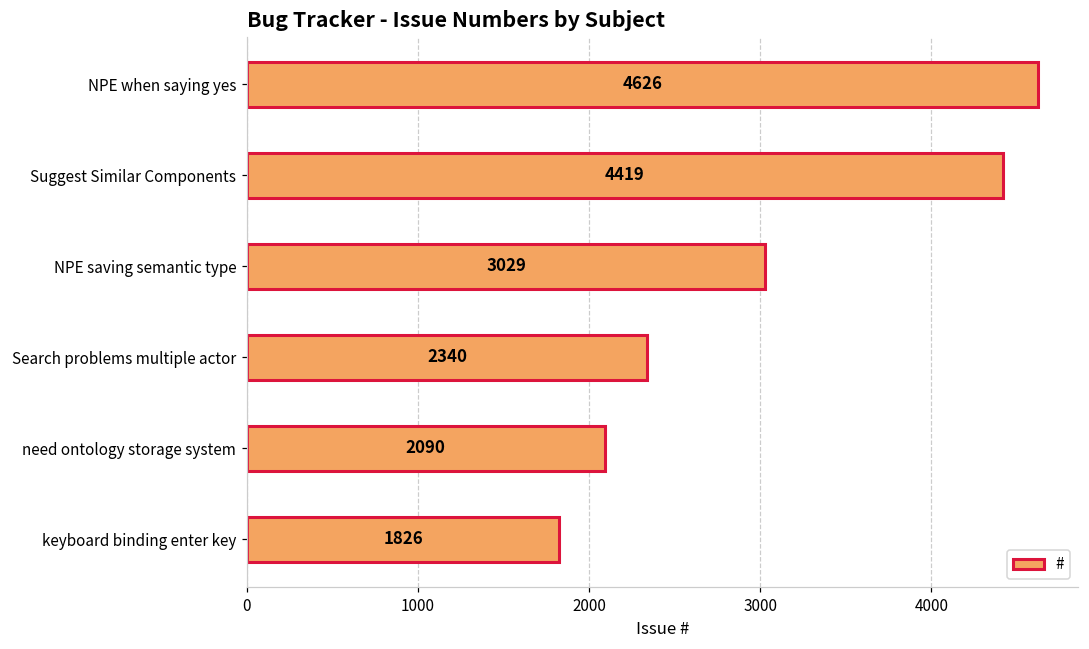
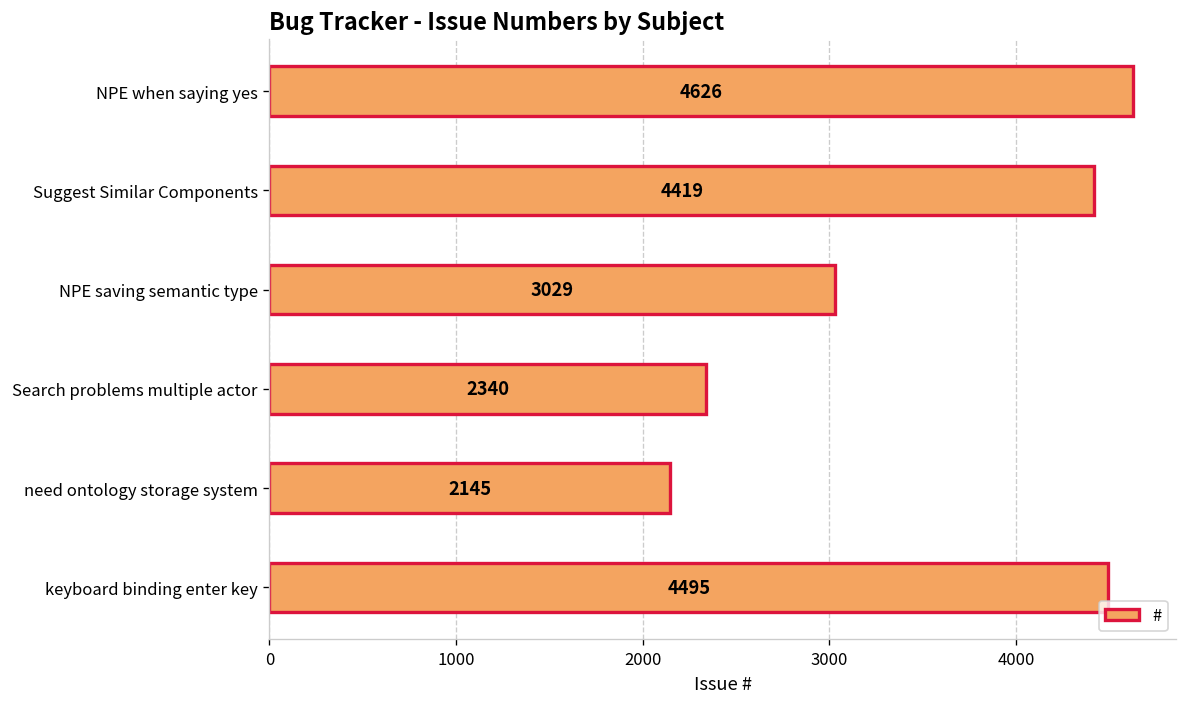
need ontology storage system: 2090 -> 2145
keyboard binding enter key: 1826 -> 4495
